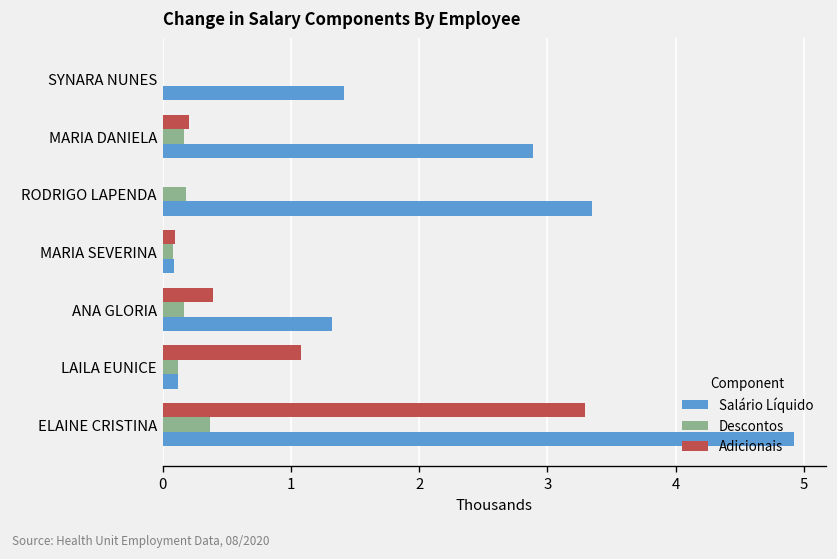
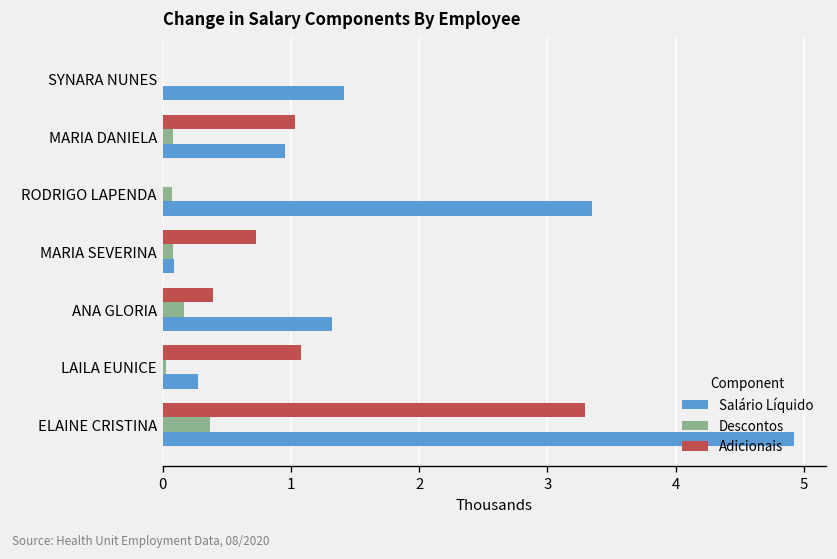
Adicionais, MARIA DANIELA: 0.21 -> 1.03
Descontos, MARIA DANIELA: 0.17 -> 0.08
Salário Líquido, MARIA DANIELA: 2.89 -> 0.95
Descontos, RODRIGO LAPENDA: 0.18 -> 0.07
Adicionais, MARIA SEVERINA: 0.10 -> 0.73
Descontos, LAILA EUNICE: 0.12 -> 0.02
Salário Líquido, LAILA EUNICE: 0.12 -> 0.28
